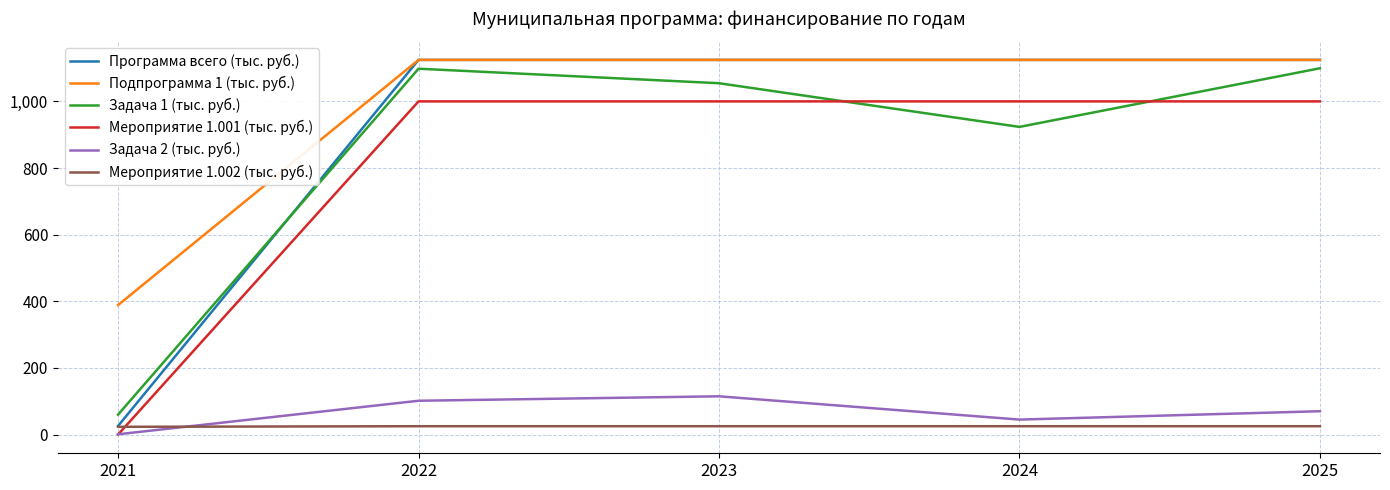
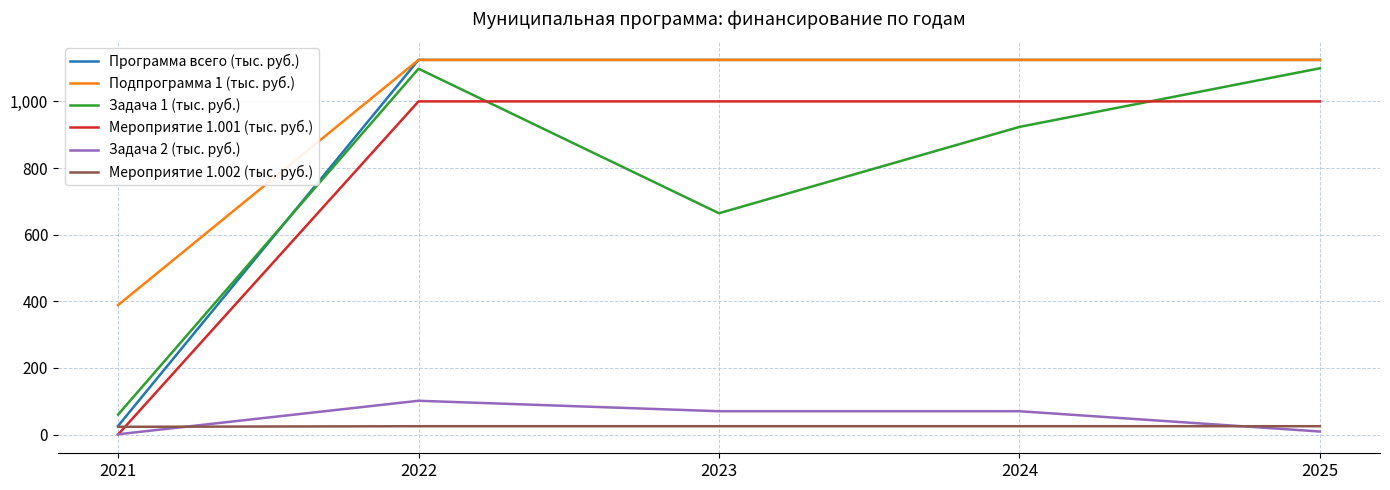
Задача 1 (тыс. руб.), 2023: 1,050 -> 660
Задача 2 (тыс. руб.), 2023: 110 -> 70
Задача 2 (тыс. руб.), 2024: 40 -> 70
Задача 2 (тыс. руб.), 2025: 70 -> 10
